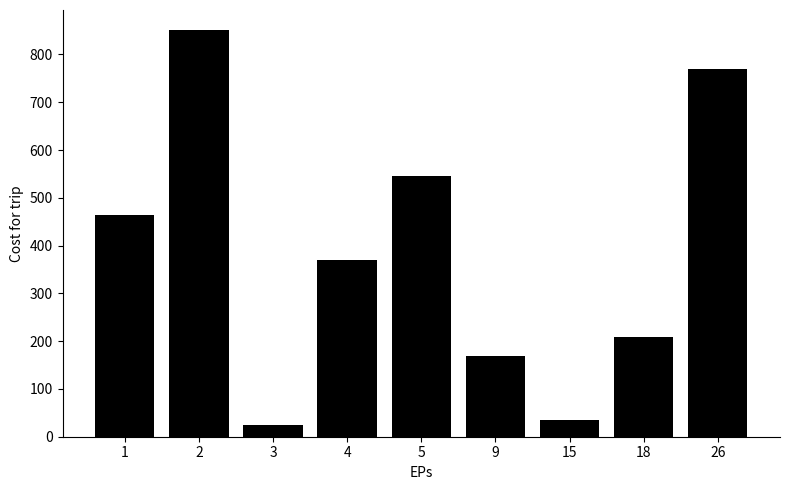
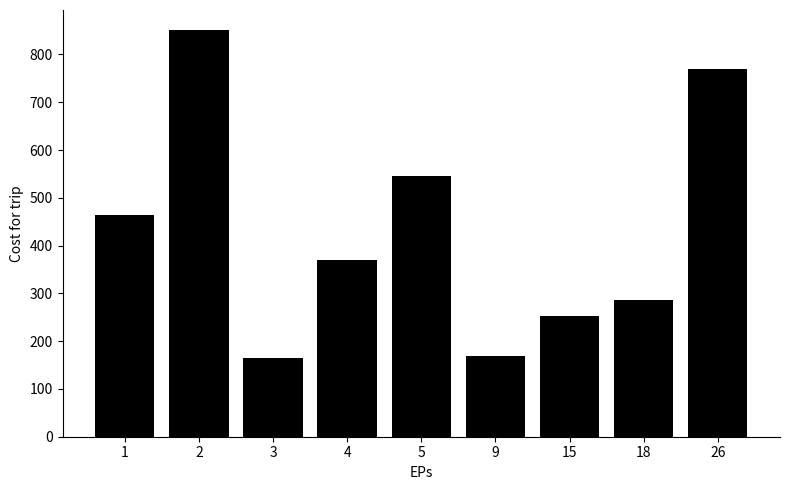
3: 20 -> 170
15: 30 -> 250
18: 210 -> 290
